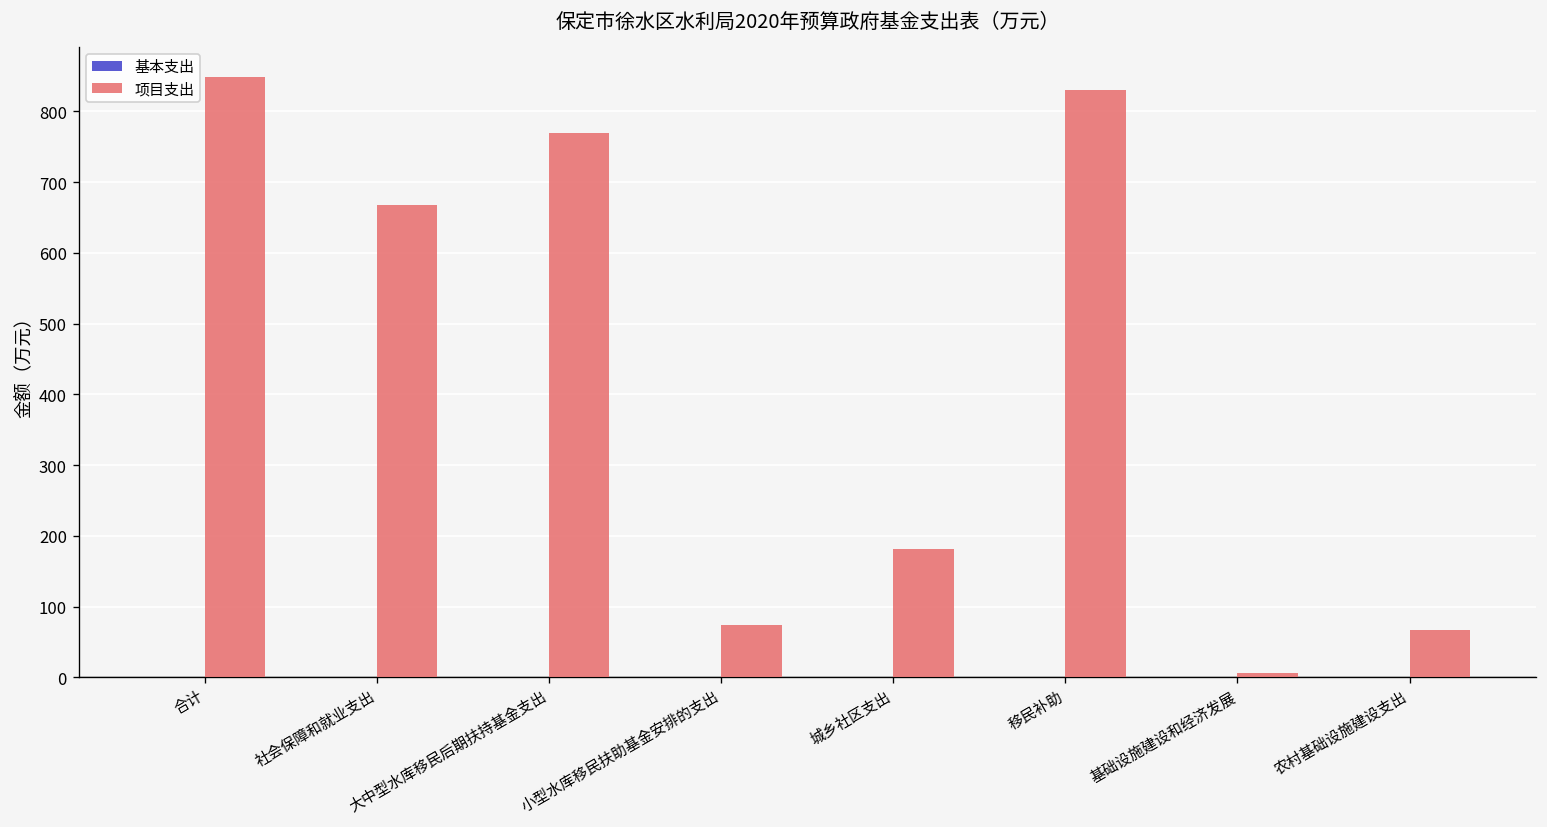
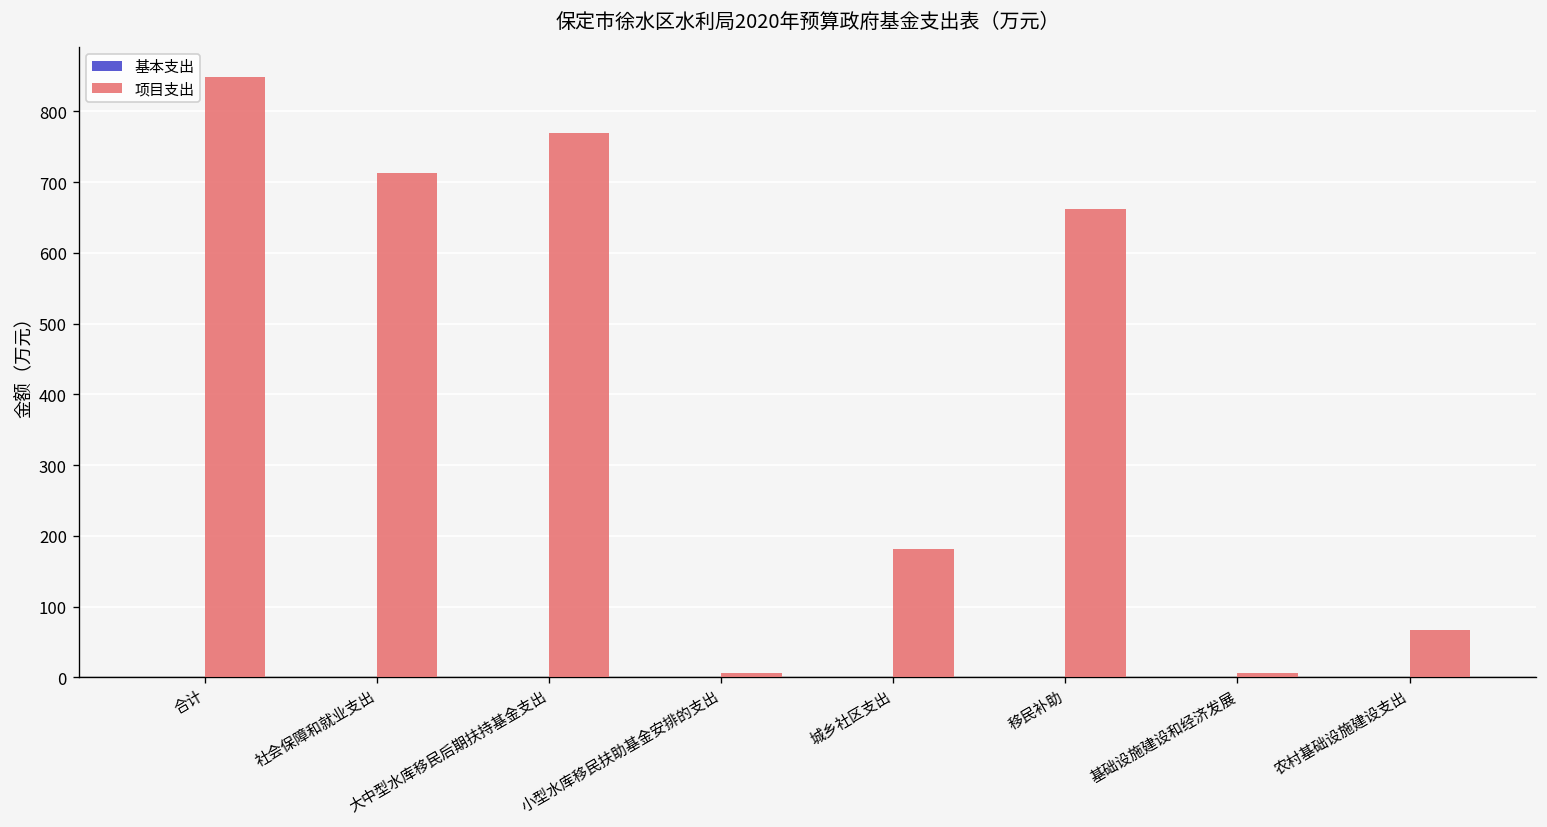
项目支出, 社会保障和就业支出: 670 -> 710
项目支出, 小型水库移民扶助基金安排的支出: 70 -> 10
项目支出, 移民补助: 830 -> 660
